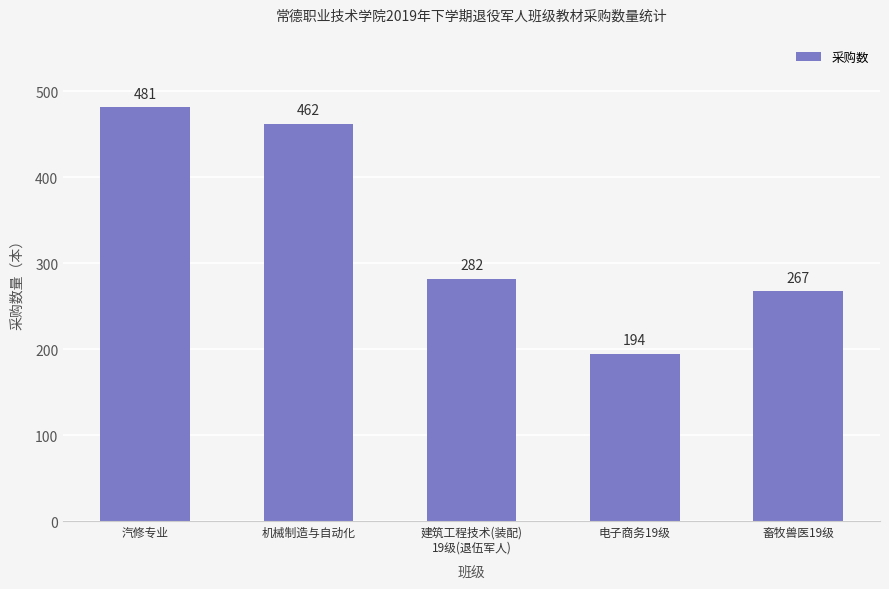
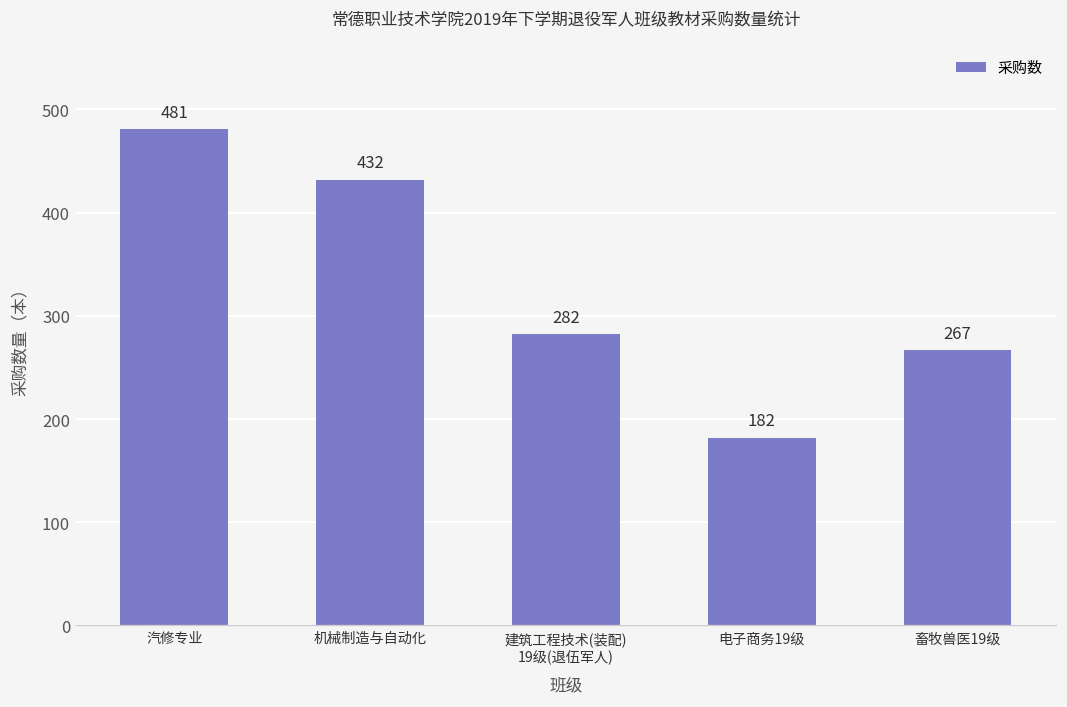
机械制造与自动化: 462 -> 432
电子商务19级: 194 -> 182
